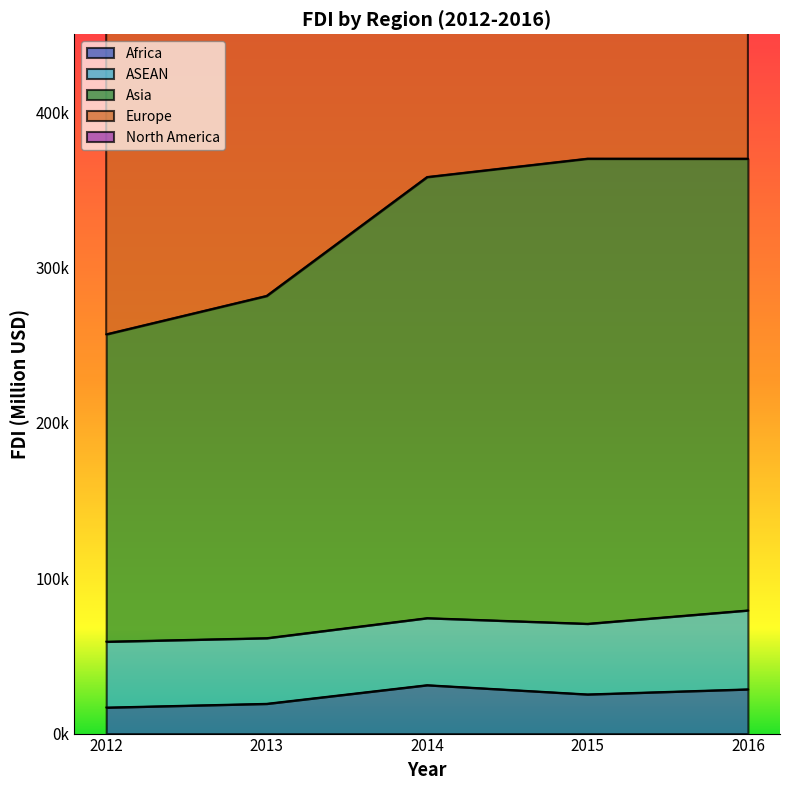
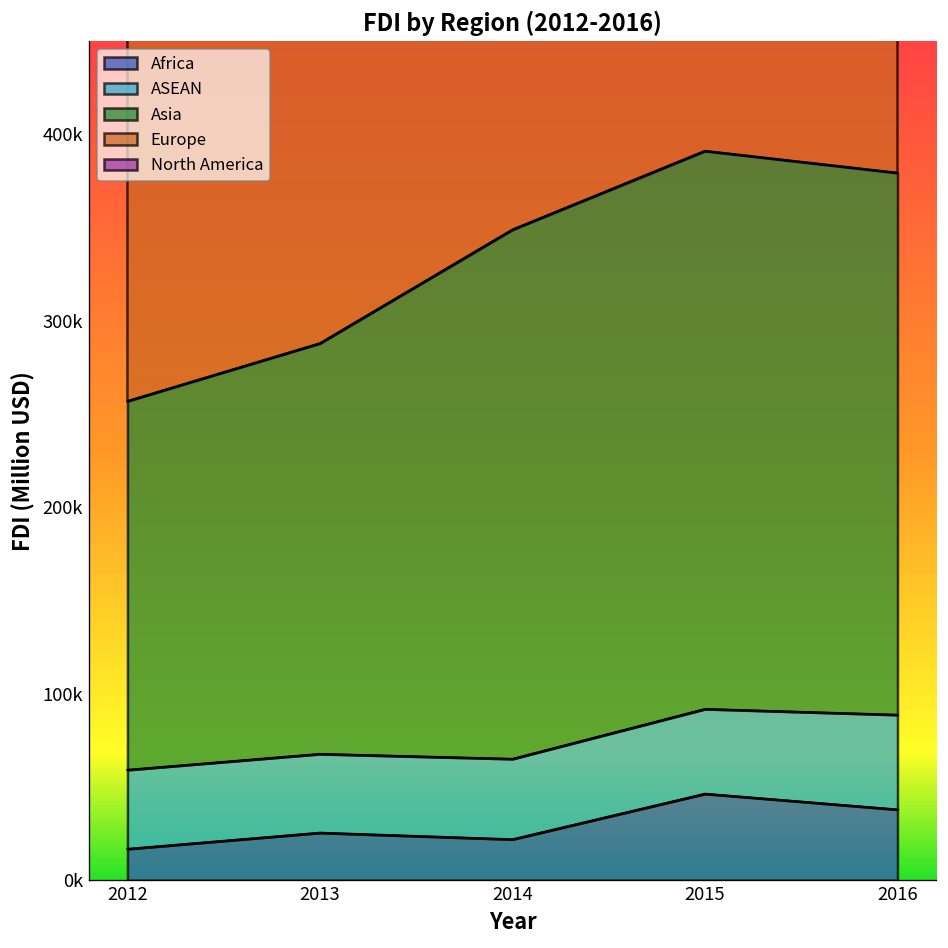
Africa, 2013: 19000 -> 26000
Africa, 2014: 31000 -> 22000
Africa, 2015: 25000 -> 46000
Africa, 2016: 29000 -> 38000
